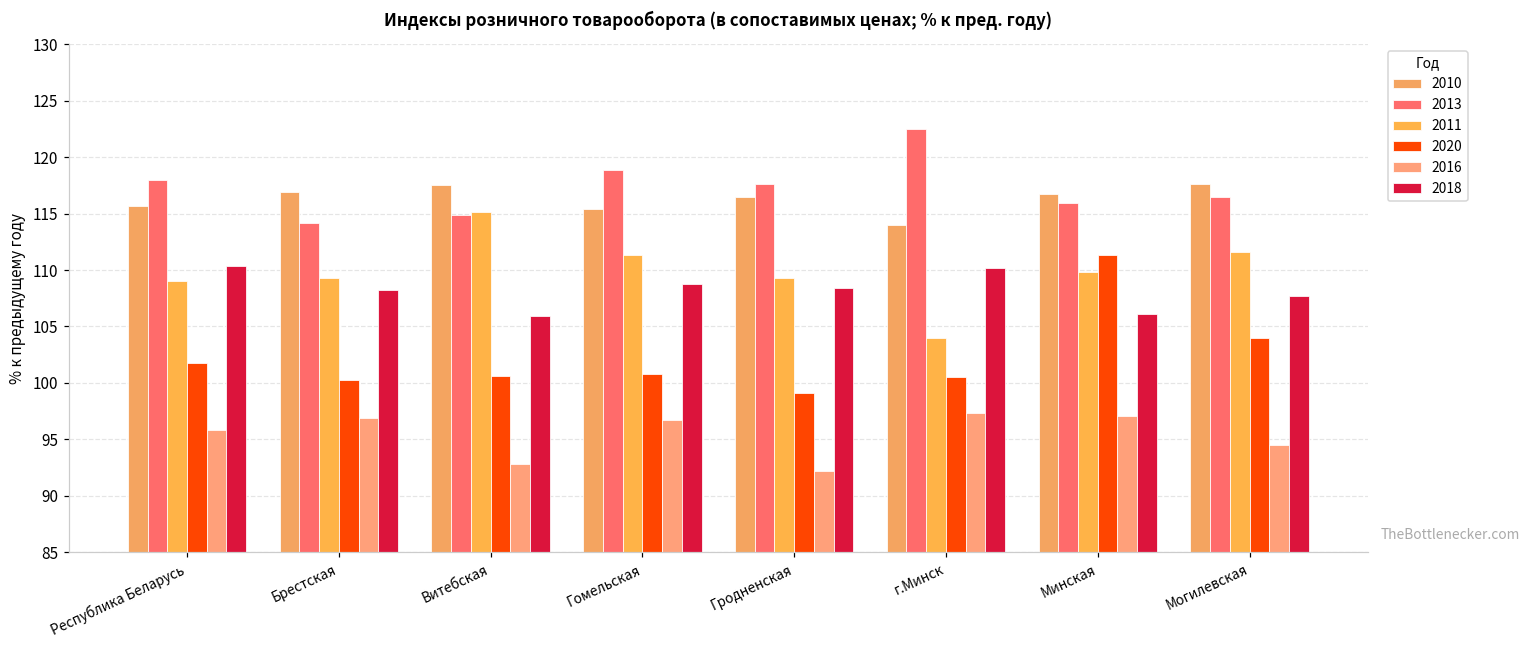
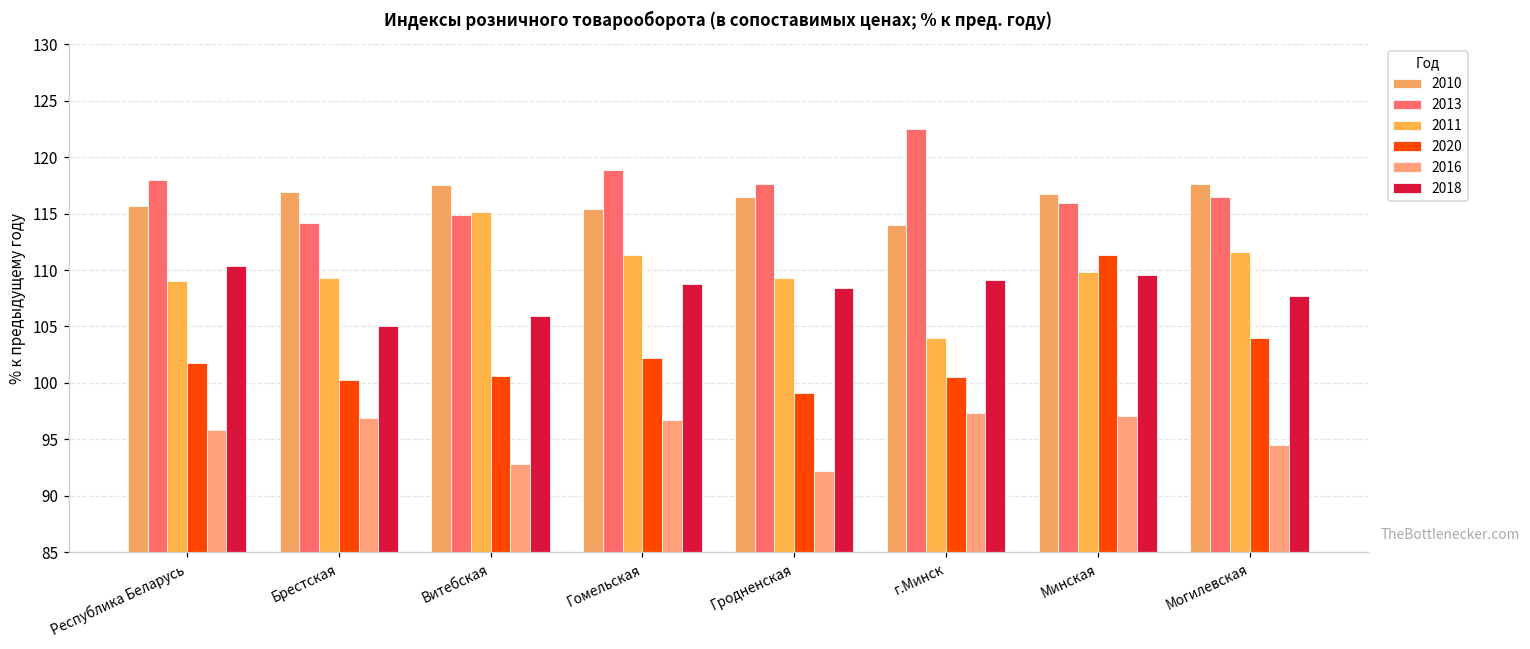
2018, Брестская: 108.2 -> 105.0
2020, Гомельская: 100.8 -> 102.2
2018, г.Минск: 110.2 -> 109.1
2018, Минская: 106.1 -> 109.6
